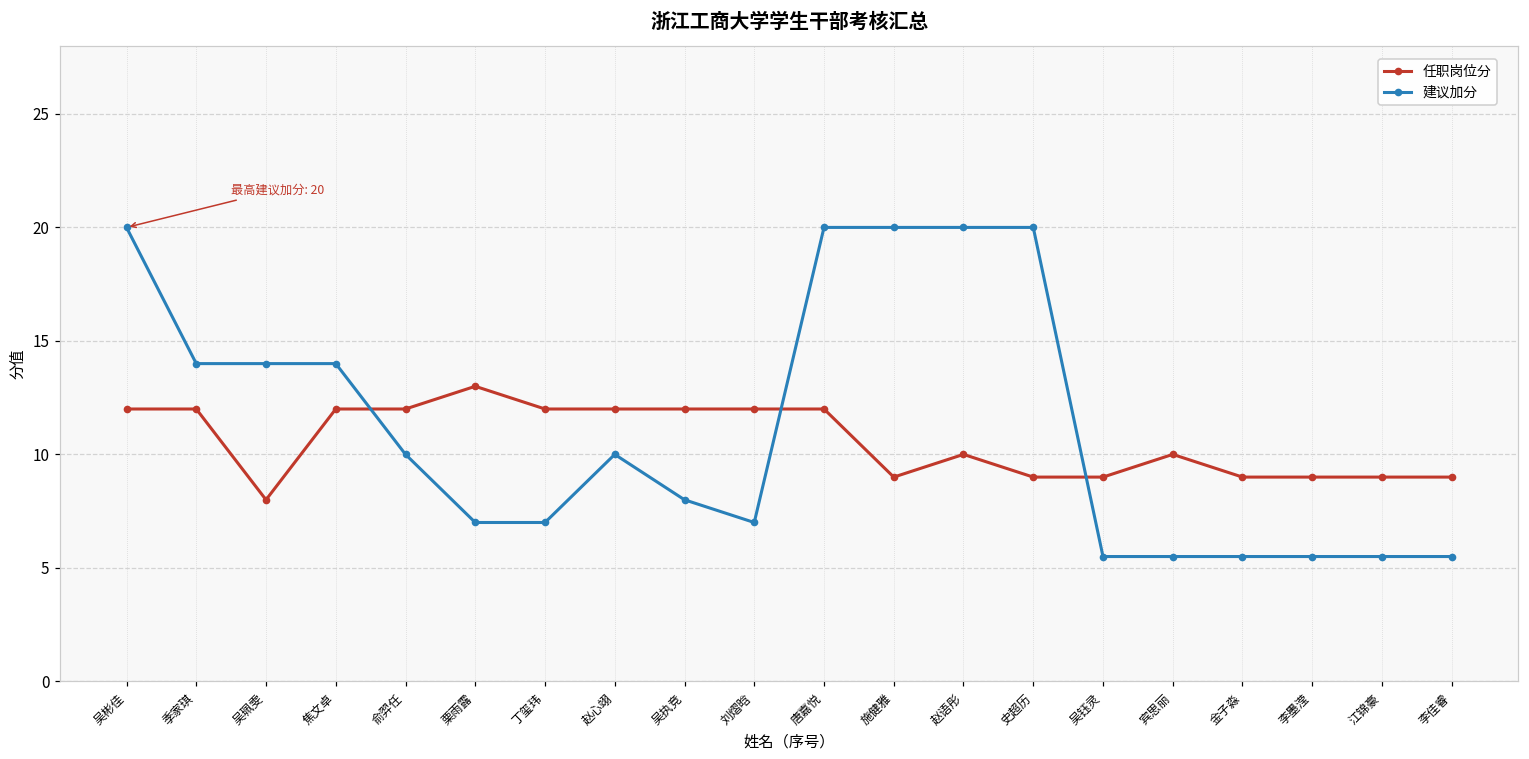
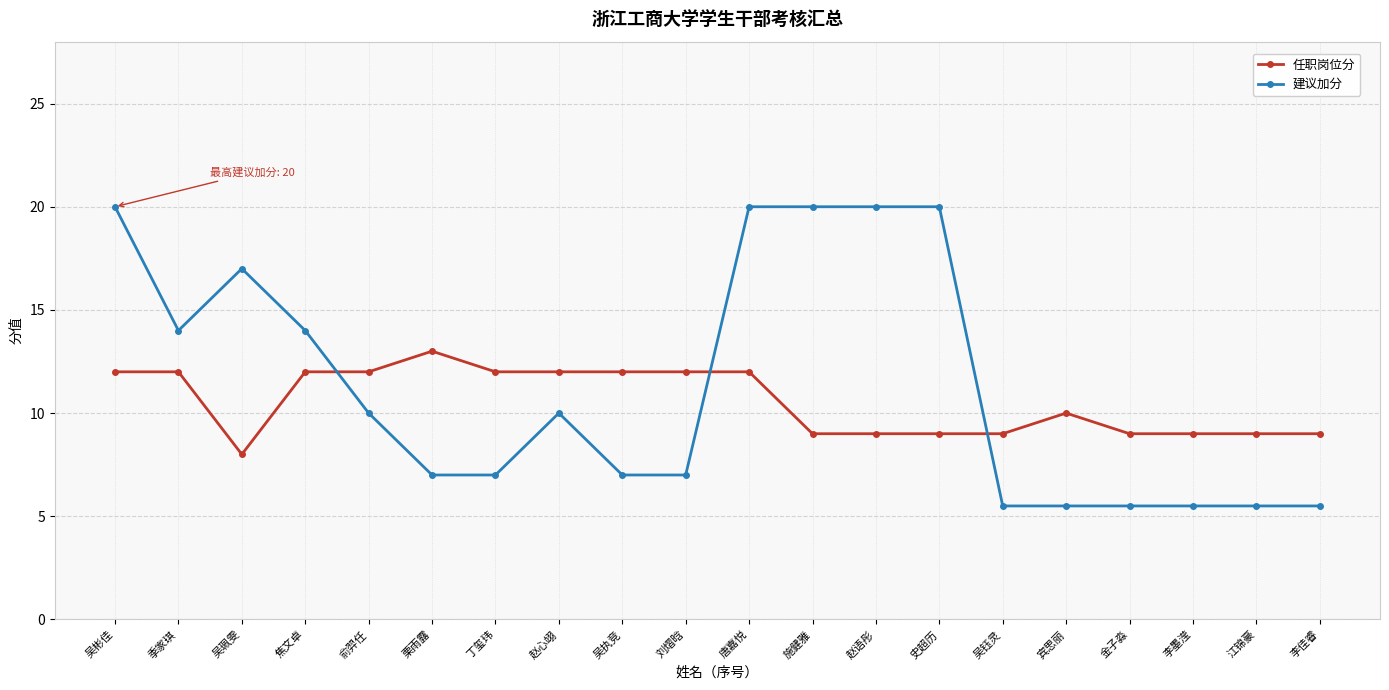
建议加分, 吴珮雯: 14 -> 17
建议加分, 吴执竞: 8 -> 7
任职岗位分, 赵语彤: 10 -> 9
